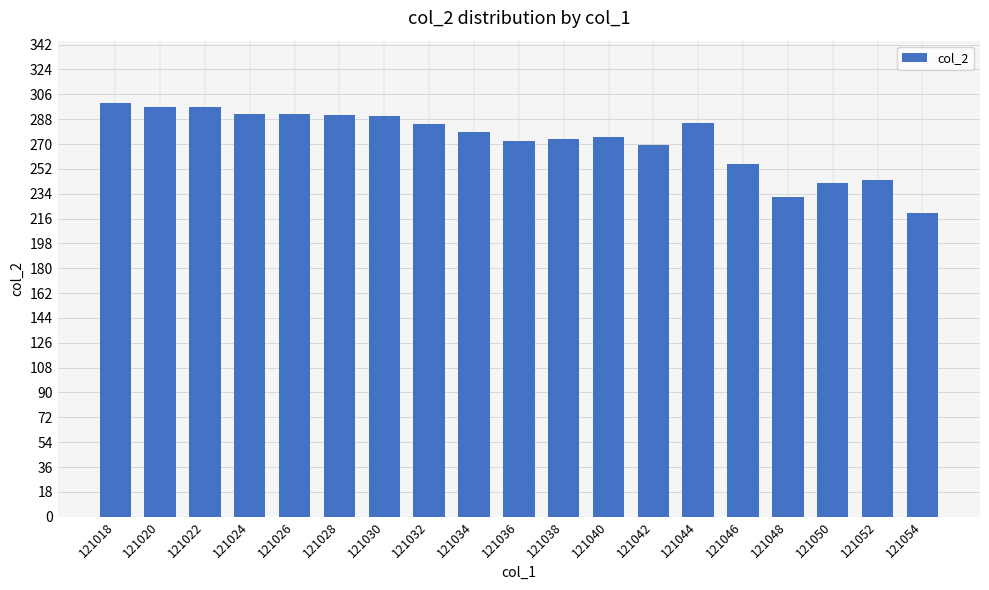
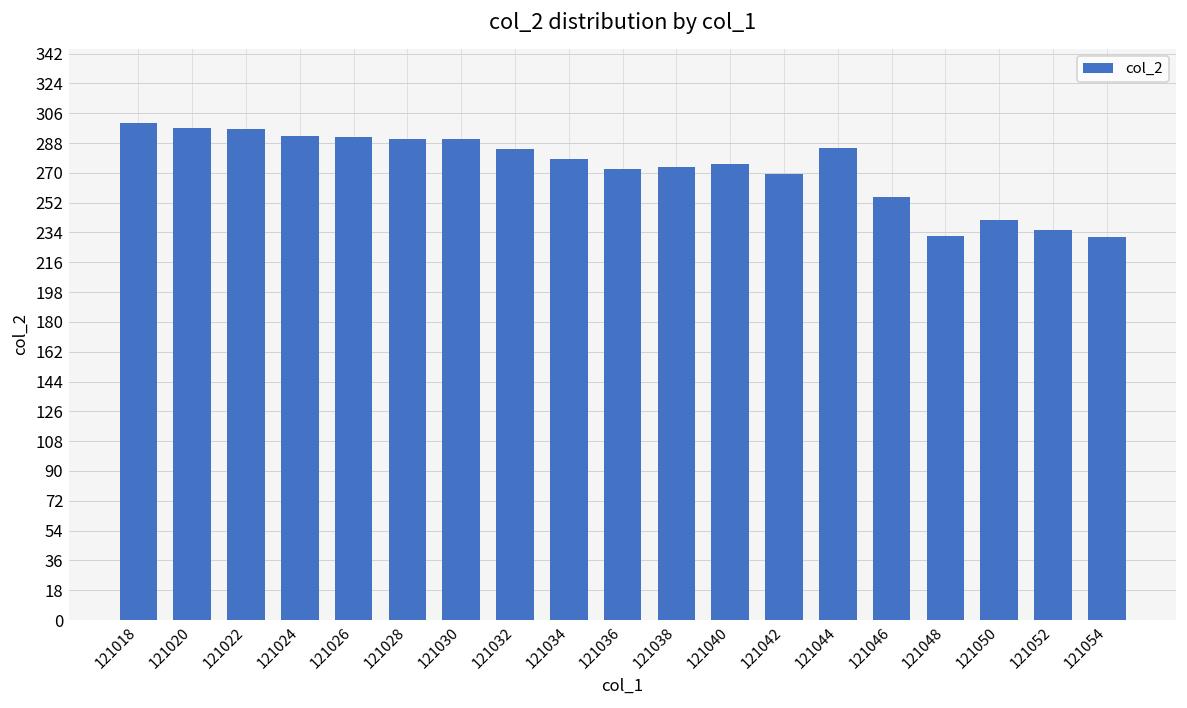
121052: 244 -> 235
121054: 220 -> 232
